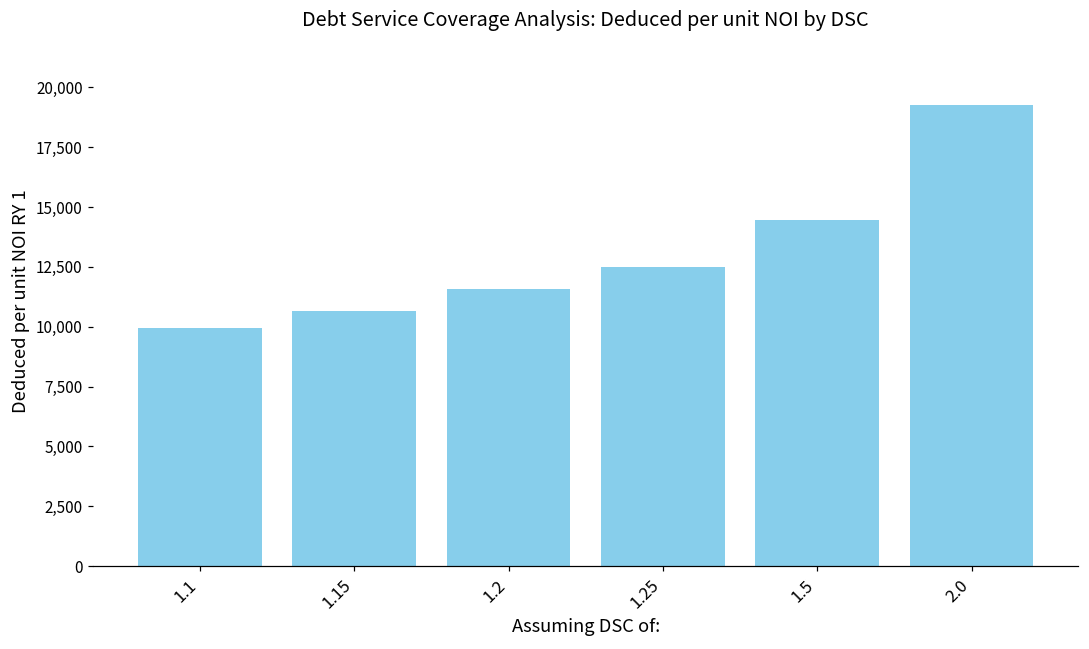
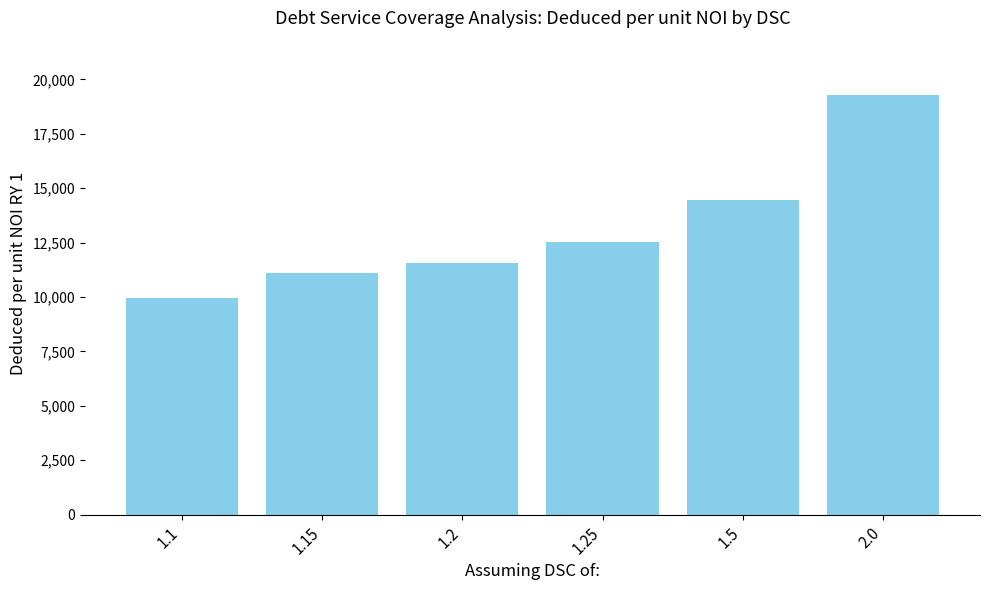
1.15: 10,600 -> 11,100
